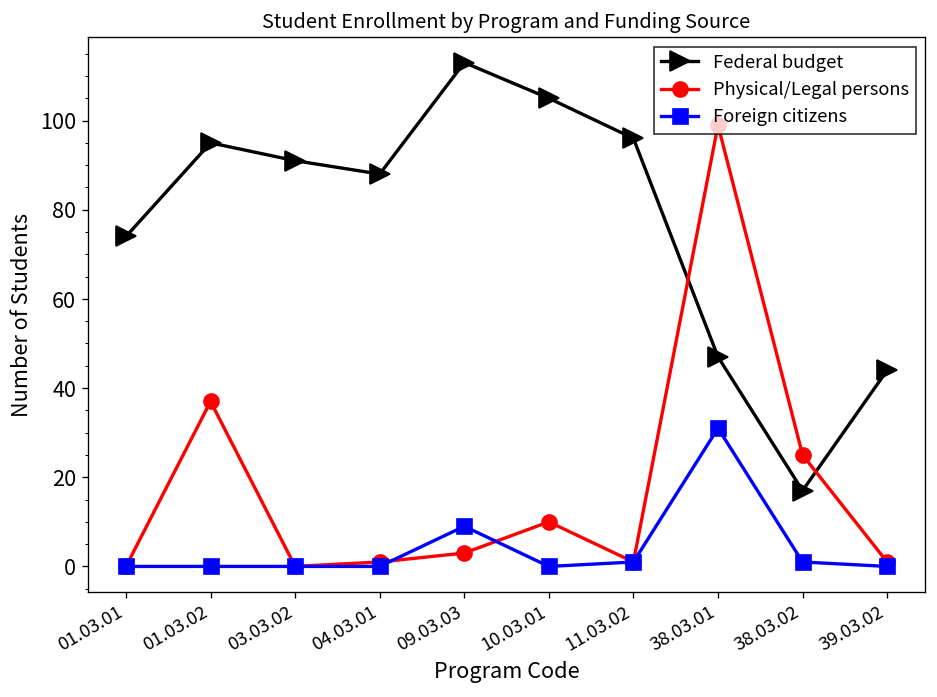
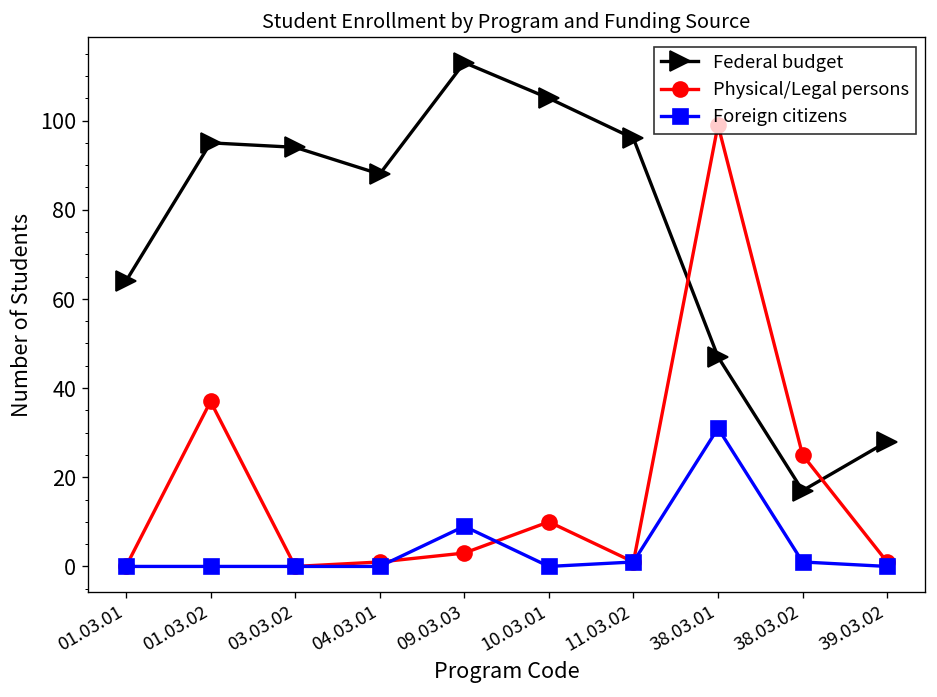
Federal budget, 01.03.01: 74 -> 64
Federal budget, 03.03.02: 91 -> 94
Federal budget, 39.03.02: 44 -> 28
